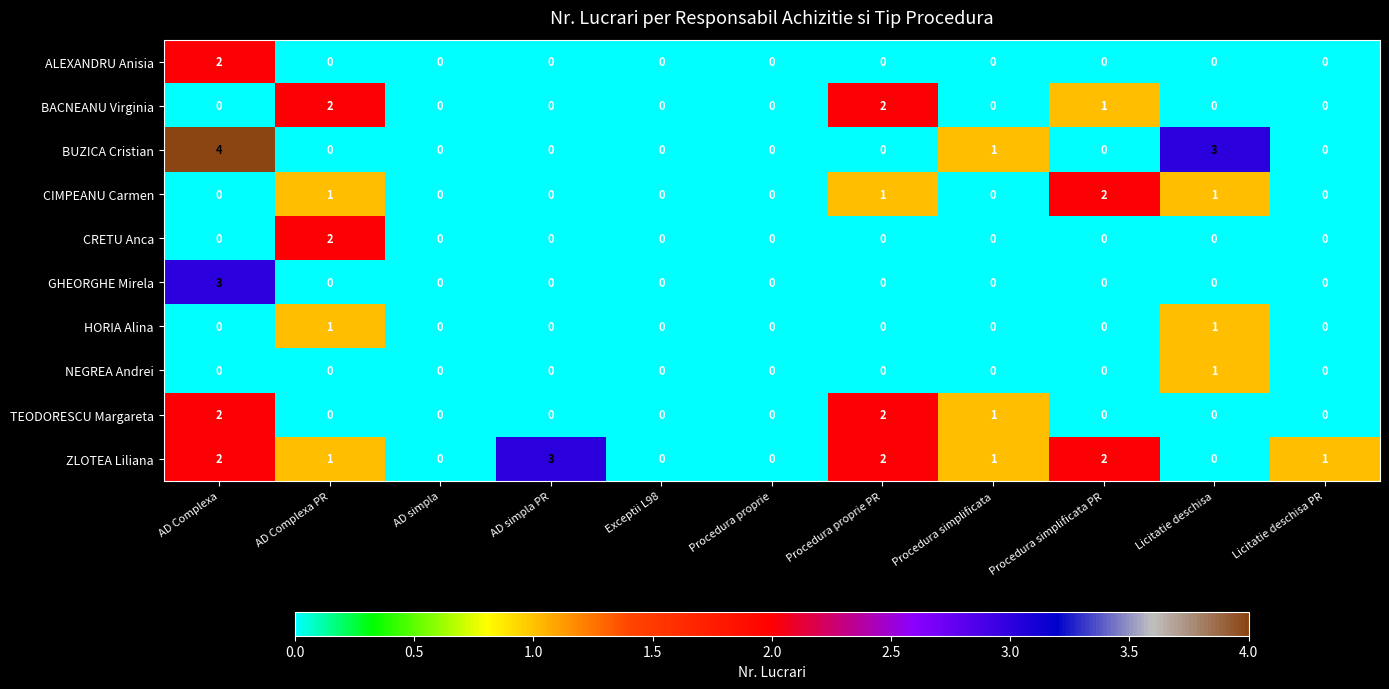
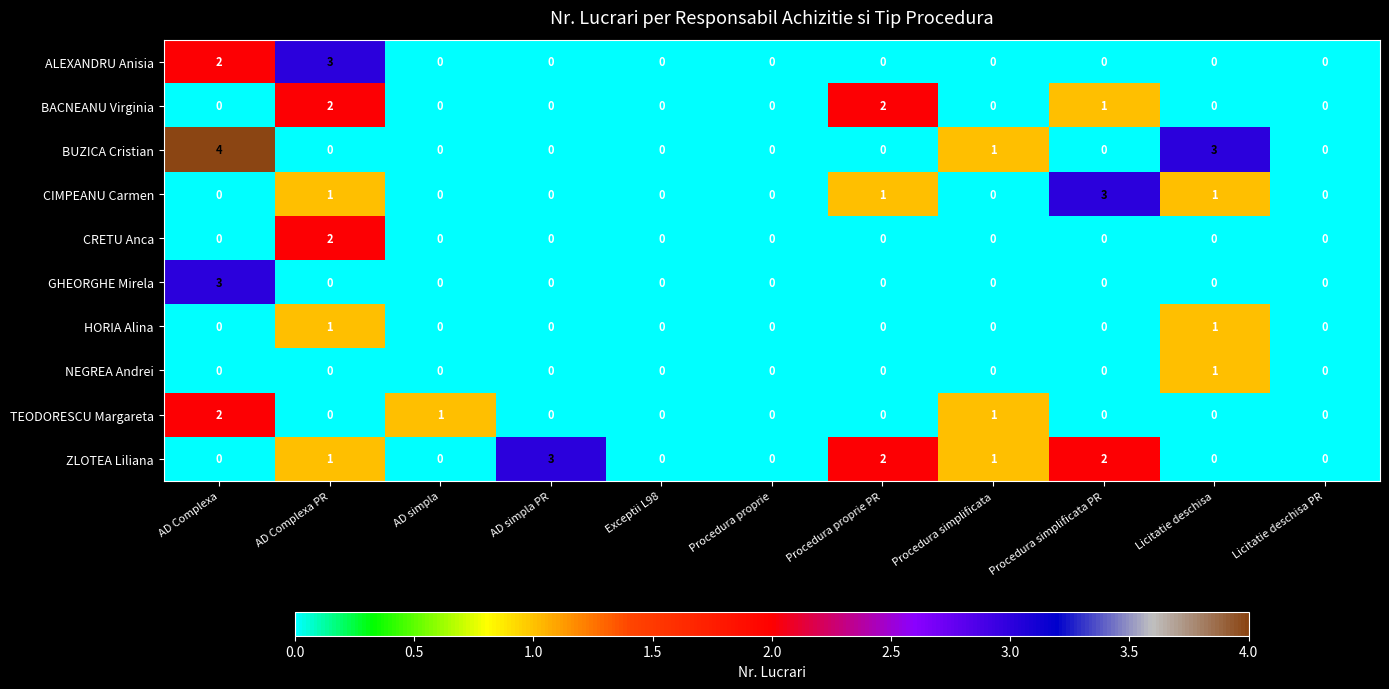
ALEXANDRU Anisia, AD Complexa PR: 0 -> 3
CIMPEANU Carmen, Procedura simplificata PR: 2 -> 3
TEODORESCU Margareta, AD simpla: 0 -> 1
TEODORESCU Margareta, Procedura proprie PR: 2 -> 0
ZLOTEA Liliana, AD Complexa: 2 -> 0
ZLOTEA Liliana, Licitatie deschisa PR: 1 -> 0
